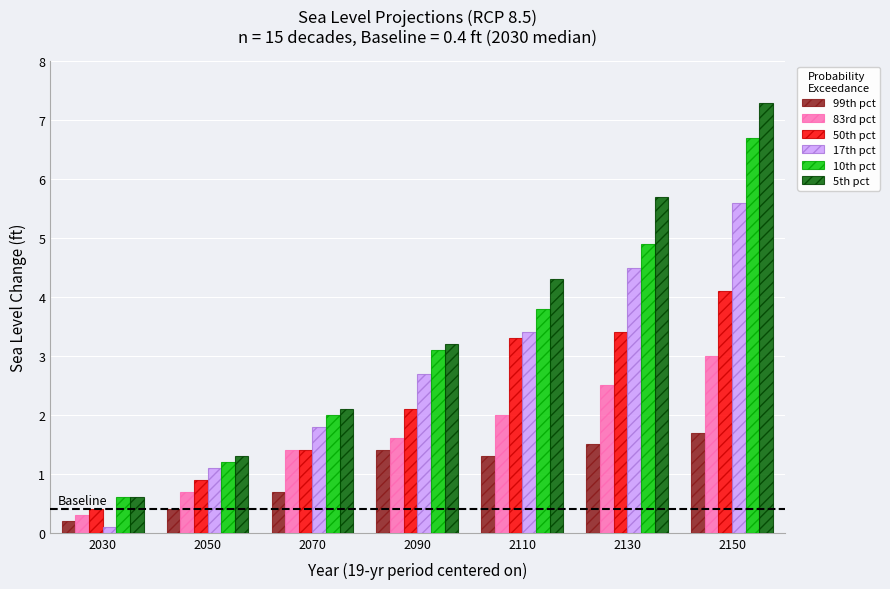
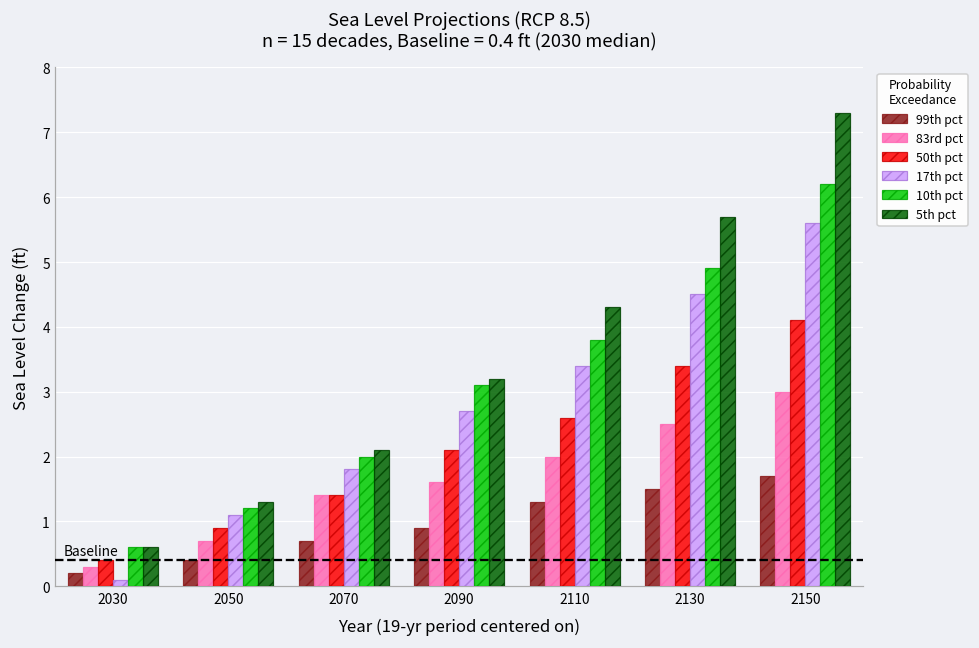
99th pct, 2090: 1.4 -> 0.9
50th pct, 2110: 3.3 -> 2.6
10th pct, 2150: 6.7 -> 6.2
